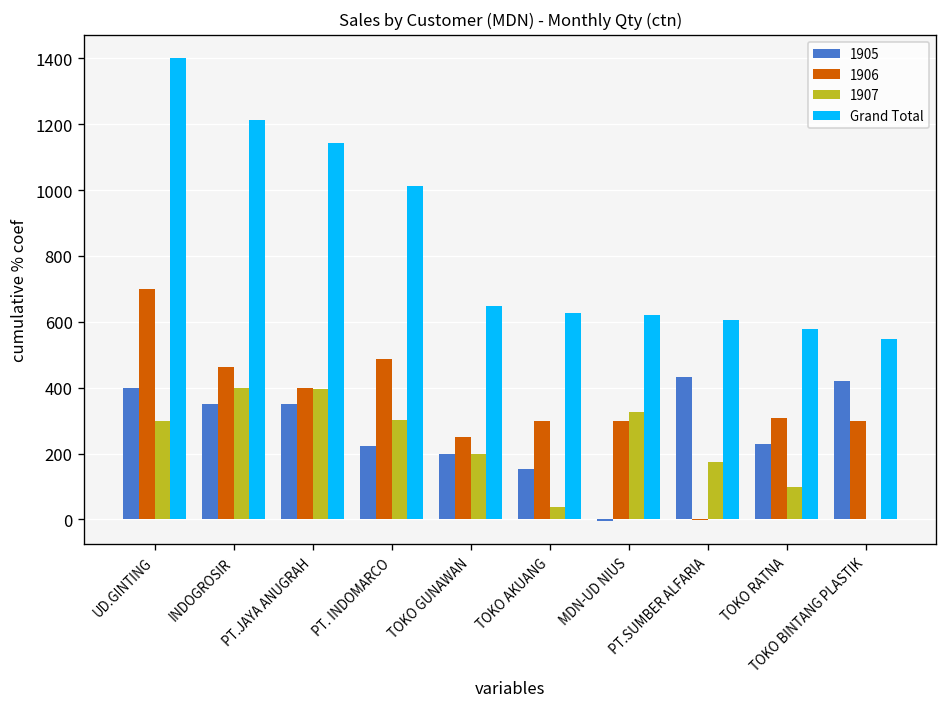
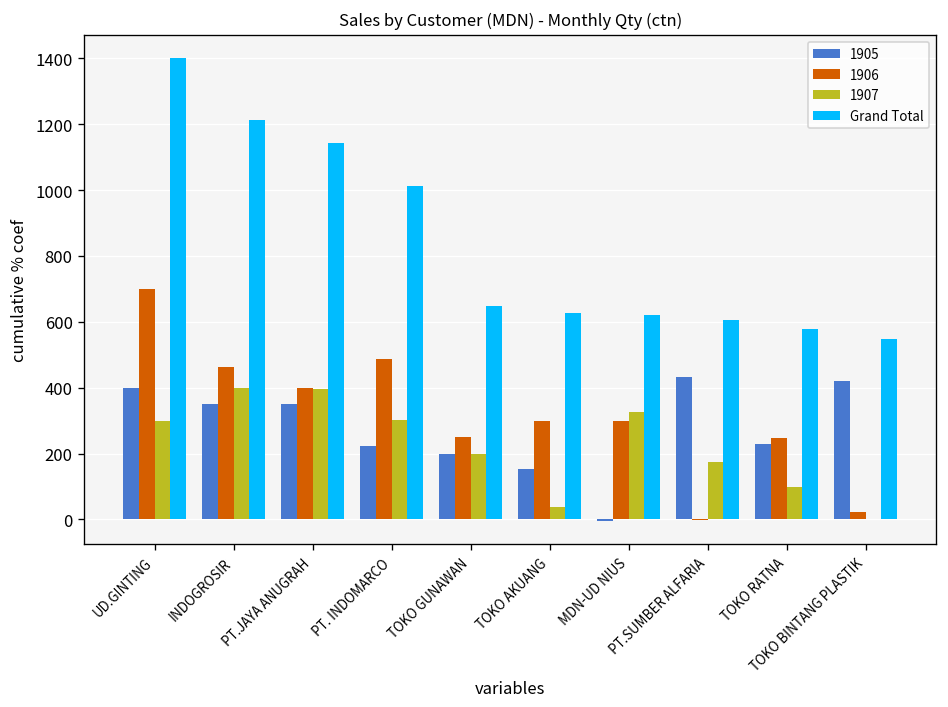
1906, TOKO RATNA: 310 -> 250
1906, TOKO BINTANG PLASTIK: 300 -> 20
